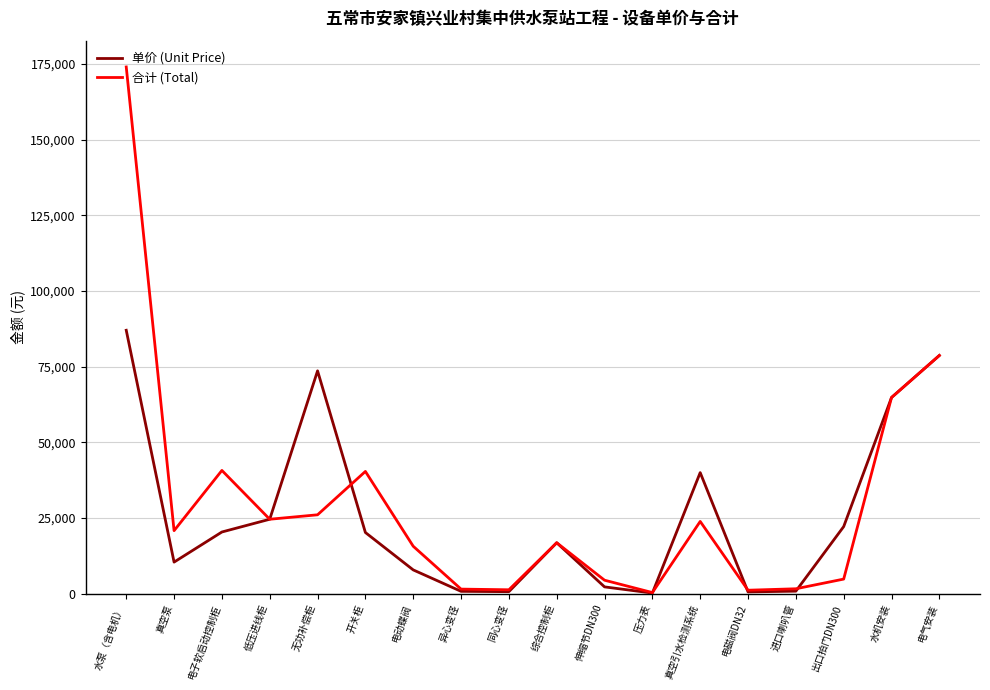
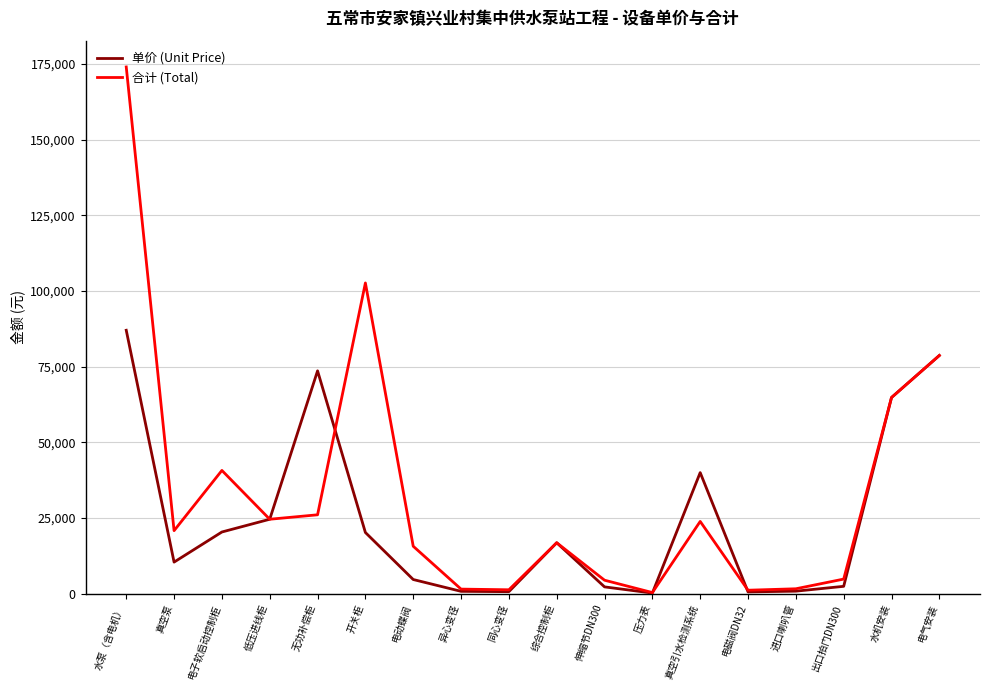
合计 (Total), 开关柜: 40,000 -> 103,000
单价 (Unit Price), 电动蝶阀: 8,000 -> 5,000
单价 (Unit Price), 出口拍门DN300: 22,000 -> 2,000
